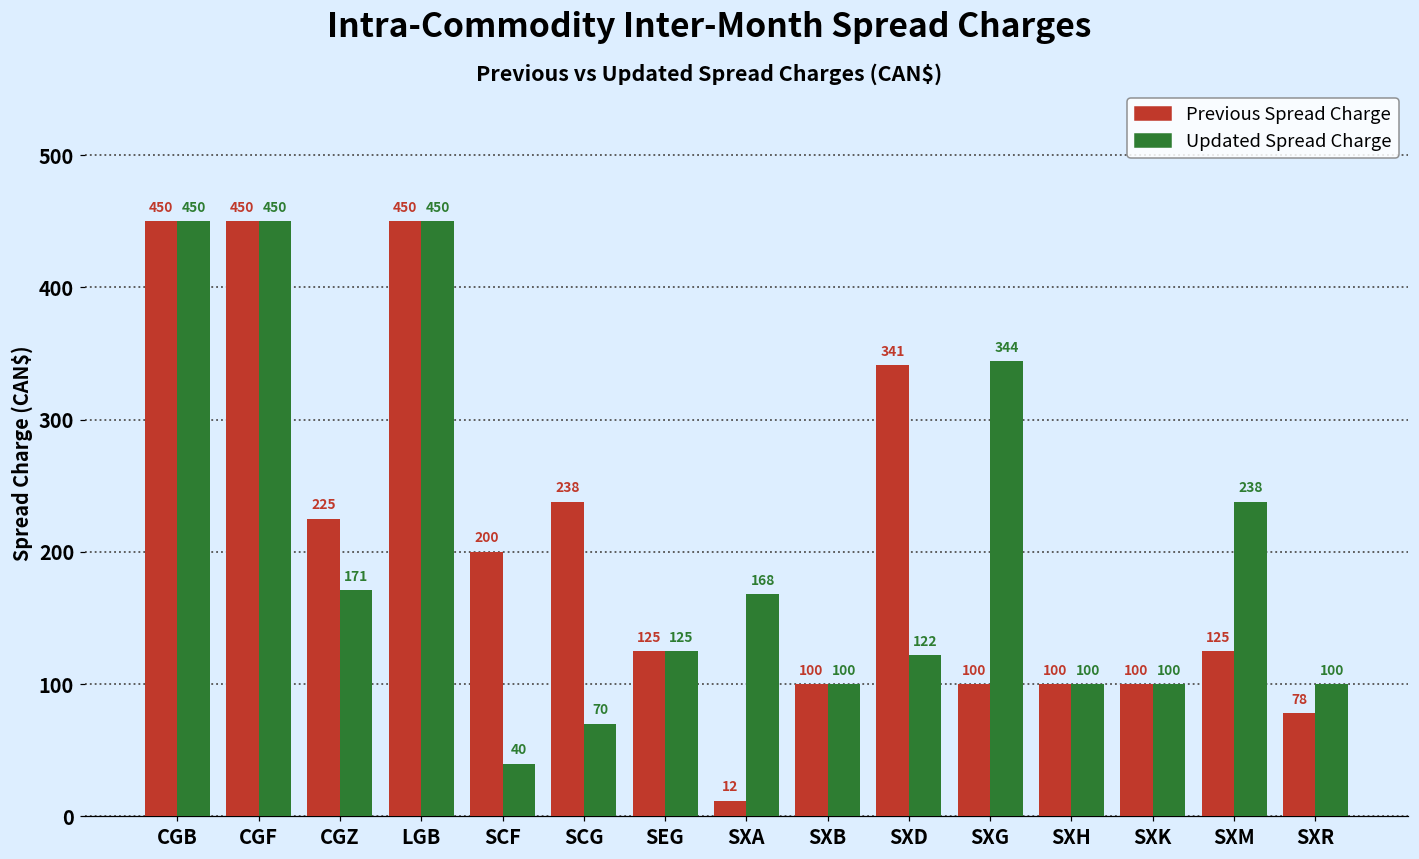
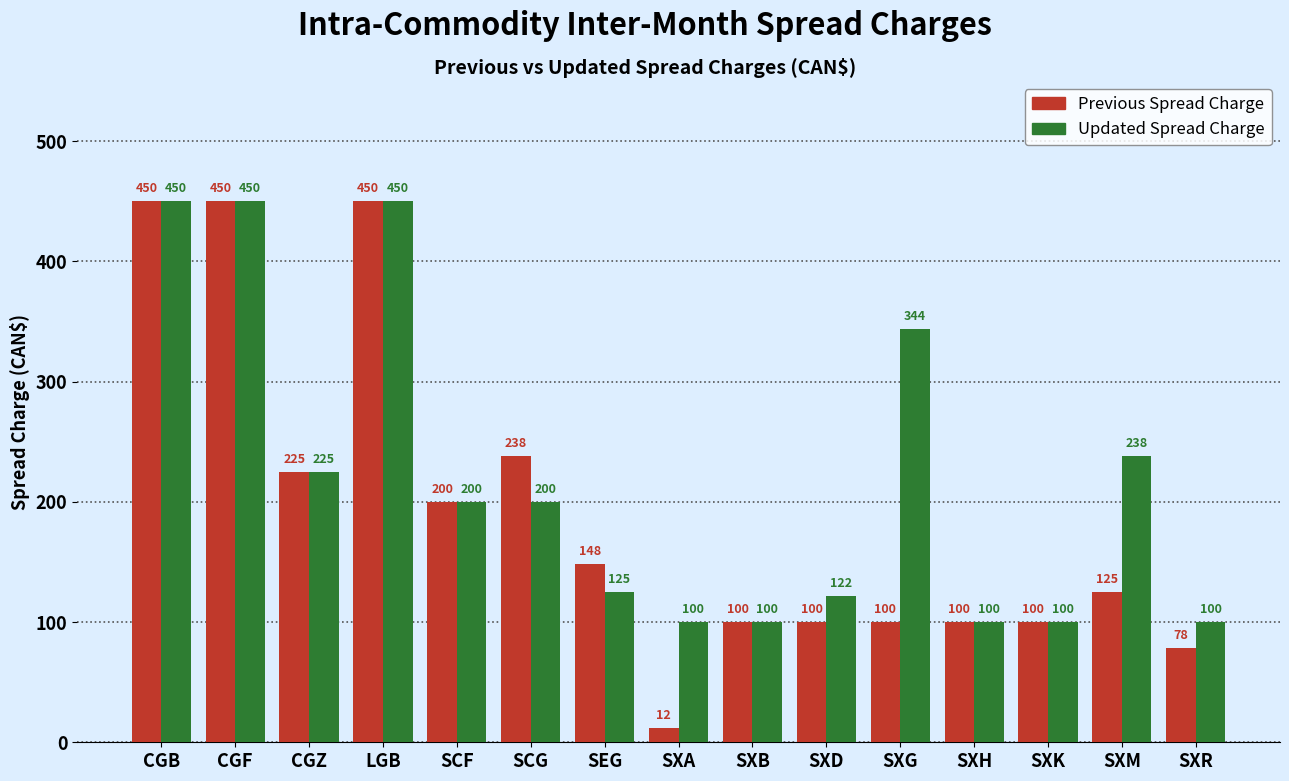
Updated Spread Charge, CGZ: 171 -> 225
Updated Spread Charge, SCF: 40 -> 200
Updated Spread Charge, SCG: 70 -> 200
Previous Spread Charge, SEG: 125 -> 148
Updated Spread Charge, SXA: 168 -> 100
Previous Spread Charge, SXD: 341 -> 100
